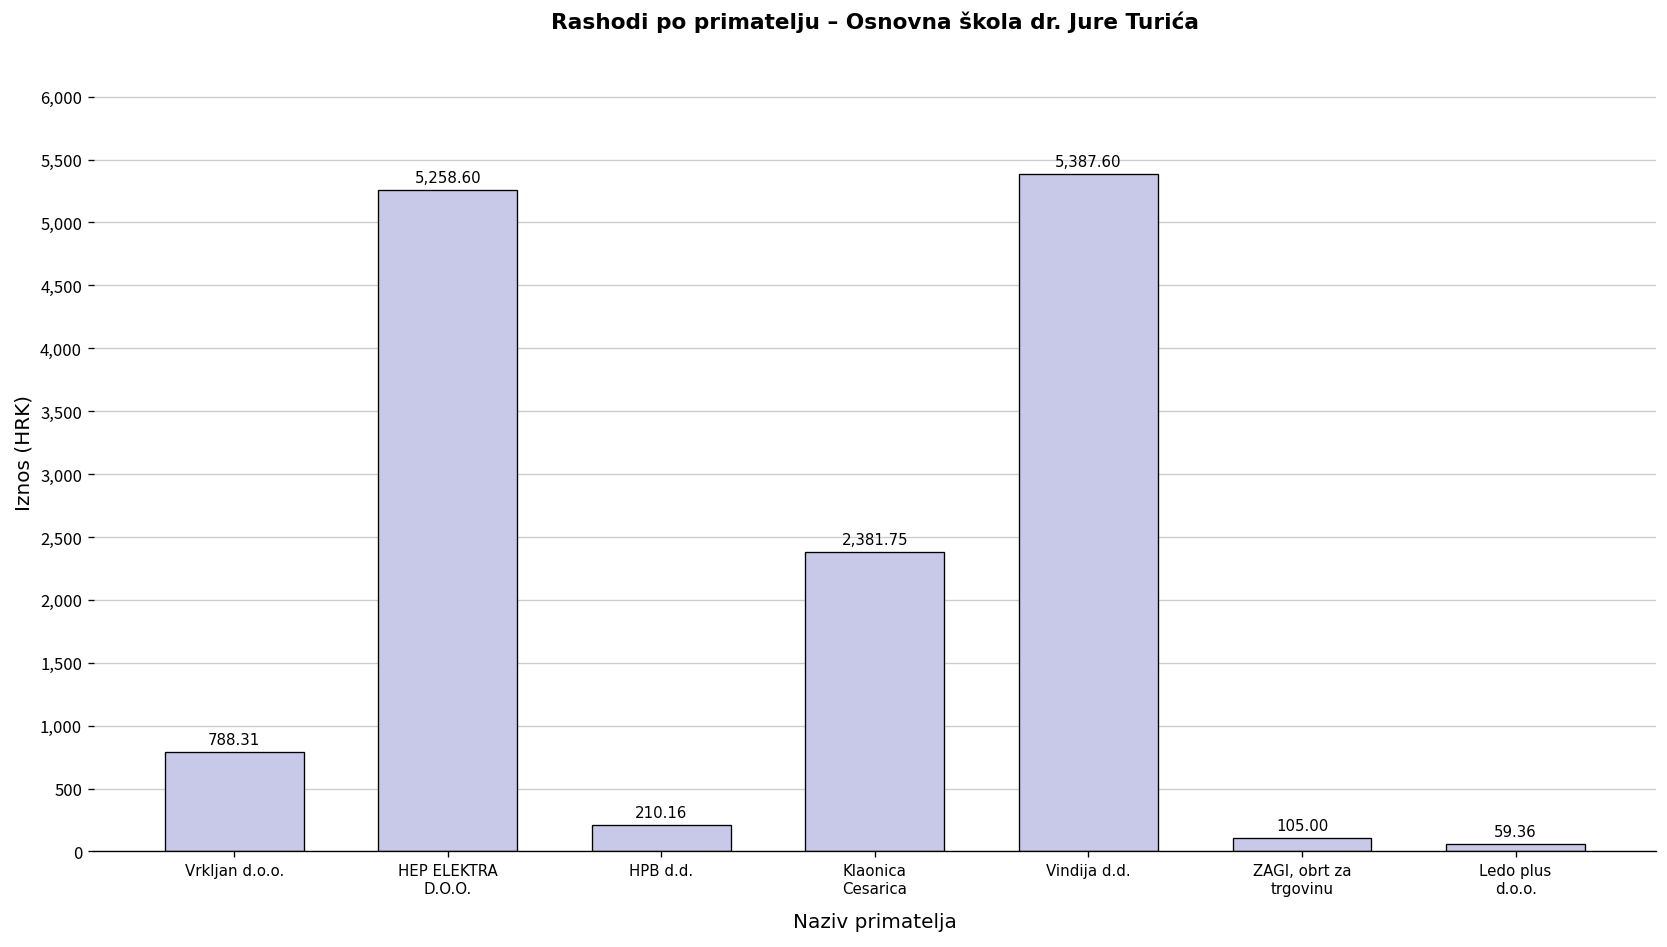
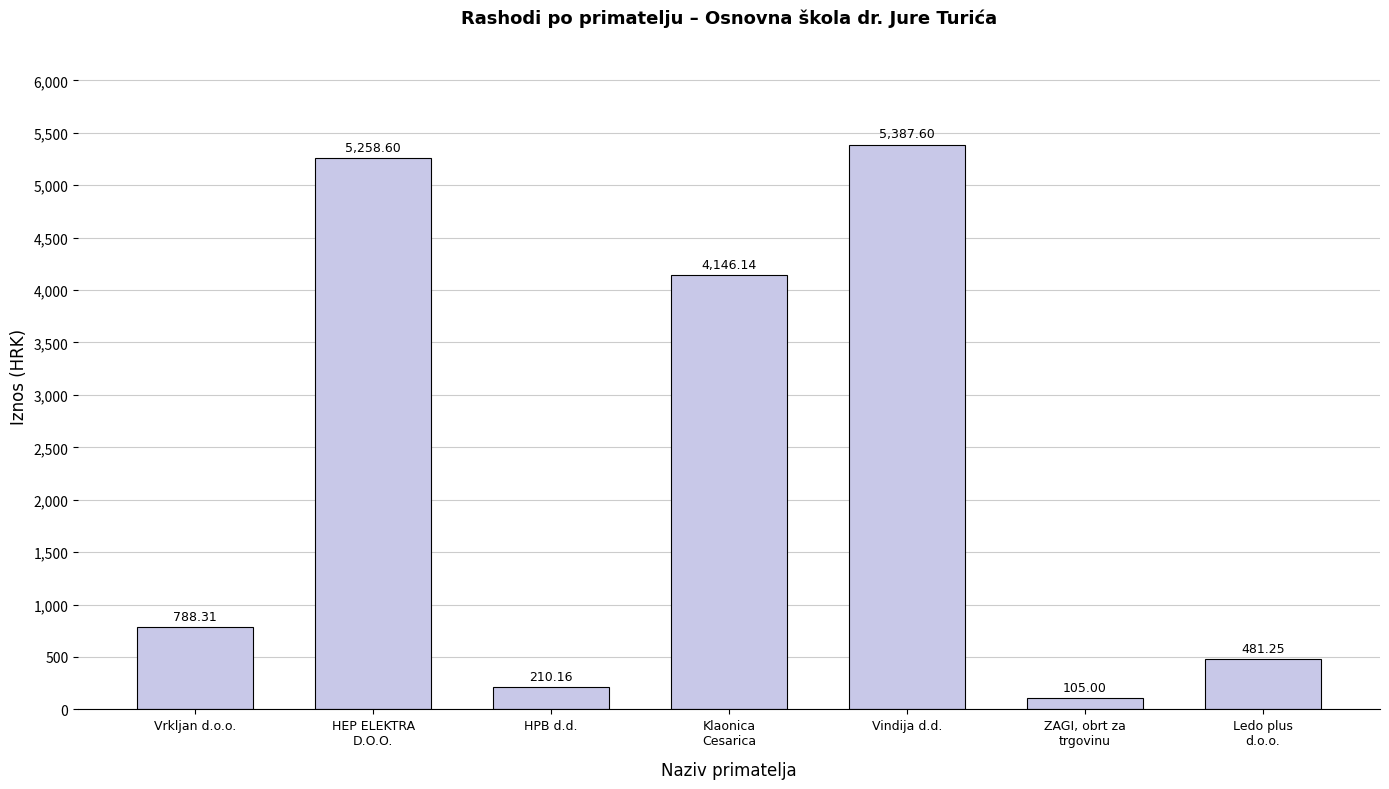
Klaonica Cesarica: 2,381.75 -> 4,146.14
Ledo plus d.o.o.: 59.36 -> 481.25
